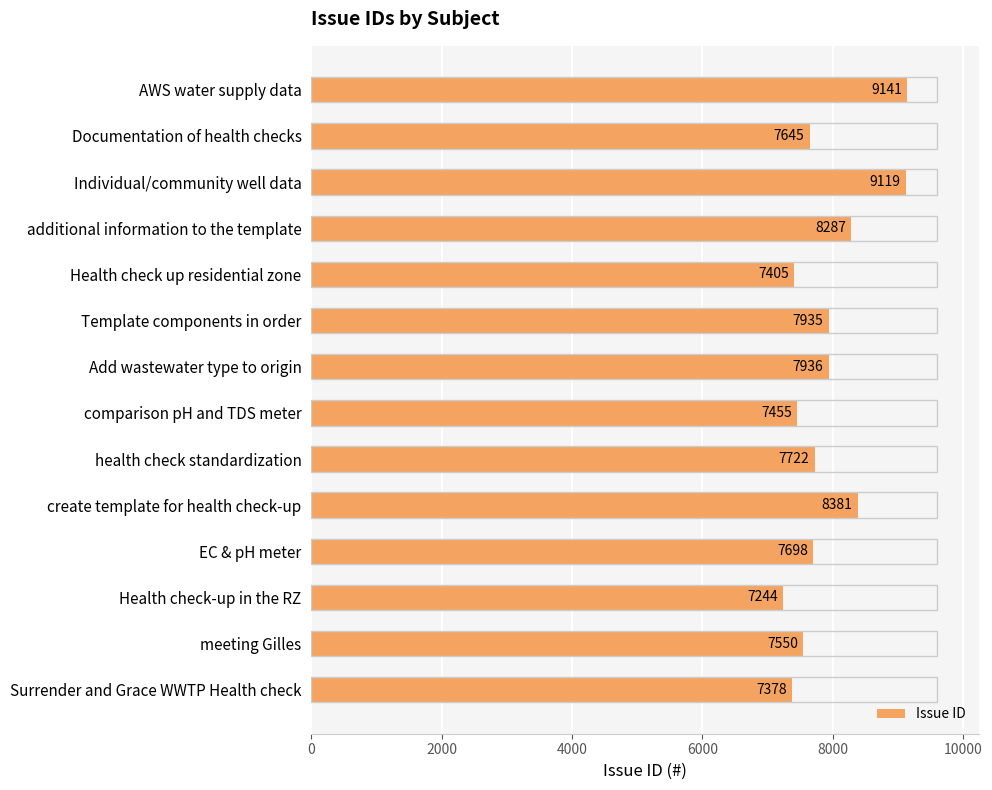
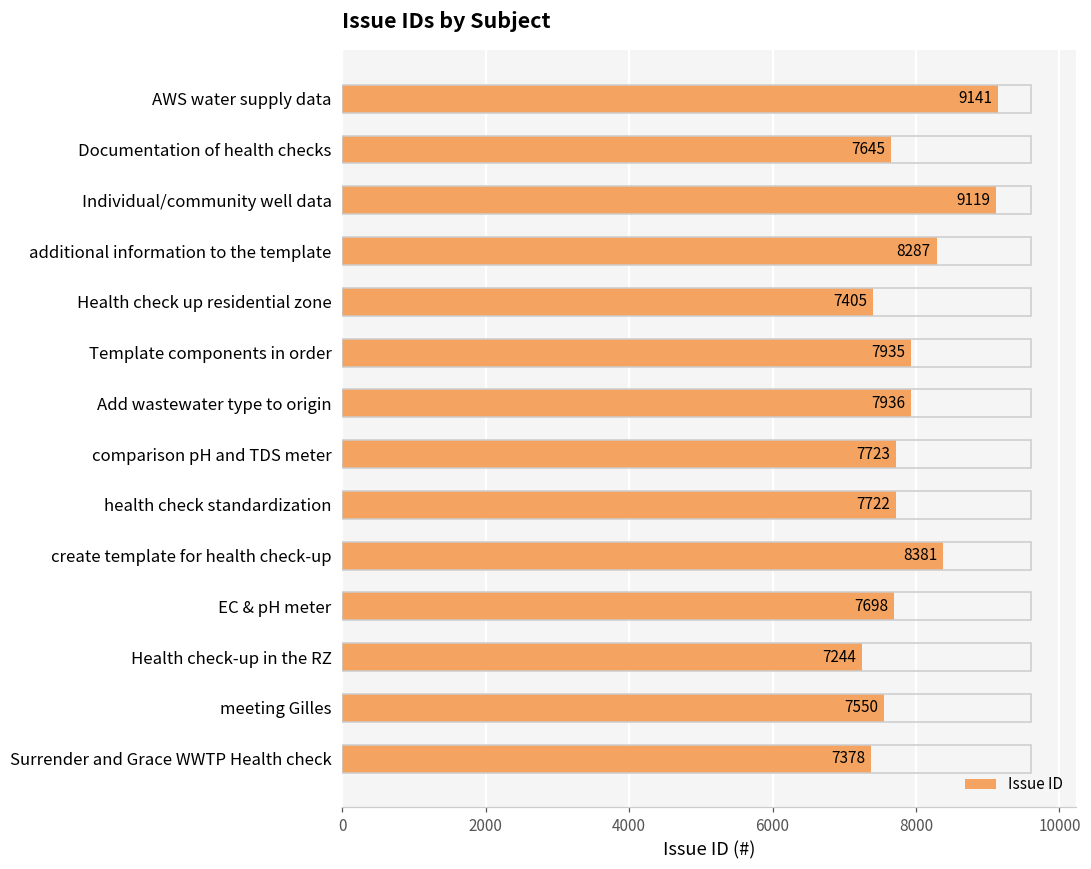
comparison pH and TDS meter: 7455 -> 7723
